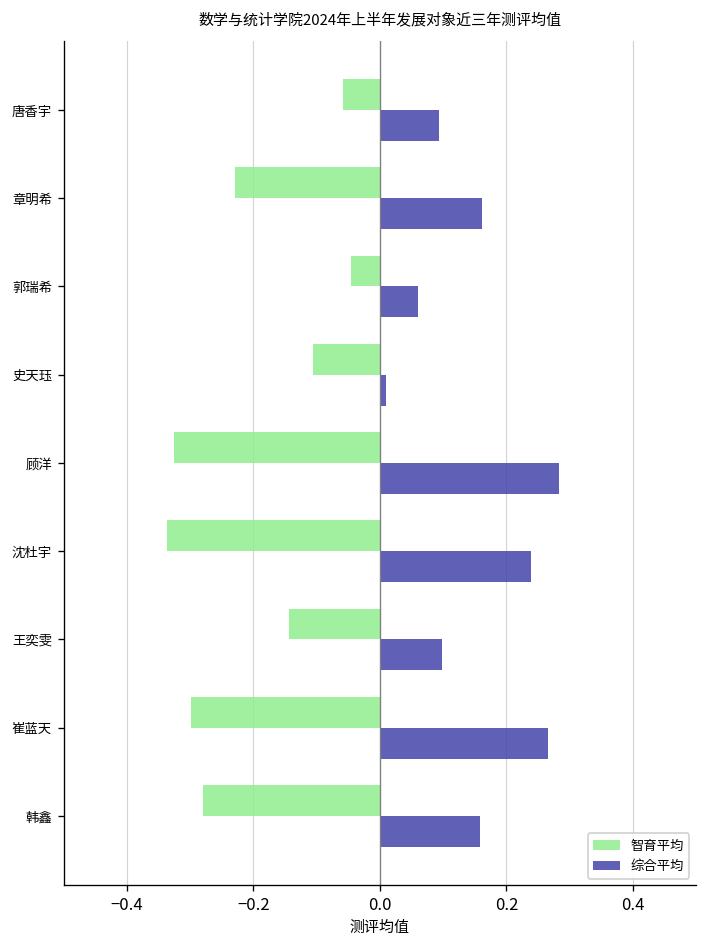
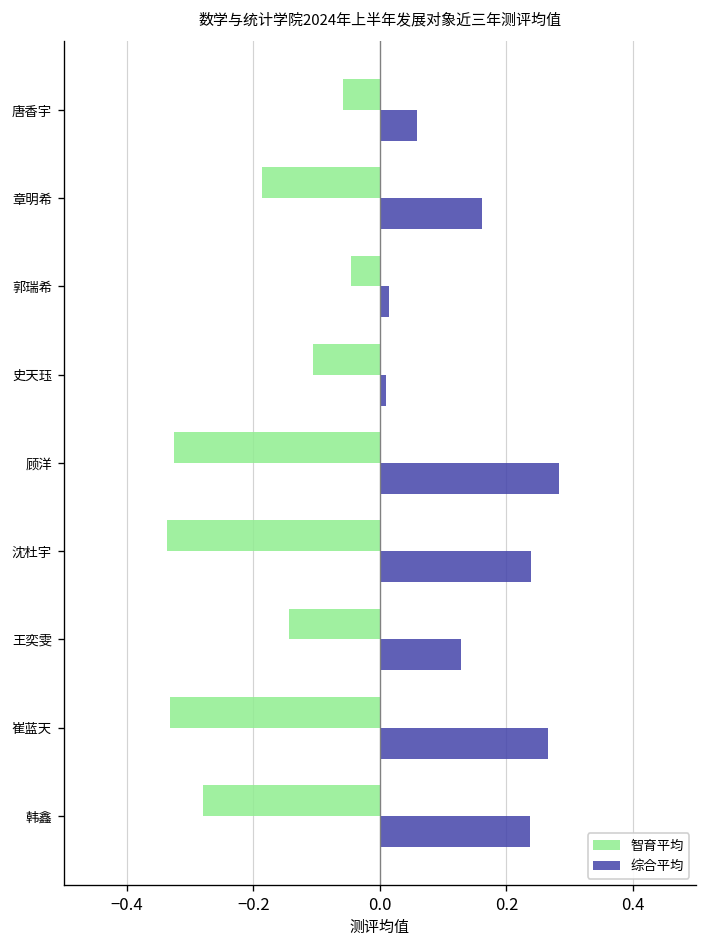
综合平均, 唐香宇: 0.09 -> 0.06
智育平均, 章明希: -0.23 -> -0.19
综合平均, 郭瑞希: 0.06 -> 0.01
综合平均, 王奕雯: 0.10 -> 0.13
智育平均, 崔蓝天: -0.30 -> -0.33
综合平均, 韩鑫: 0.16 -> 0.24
